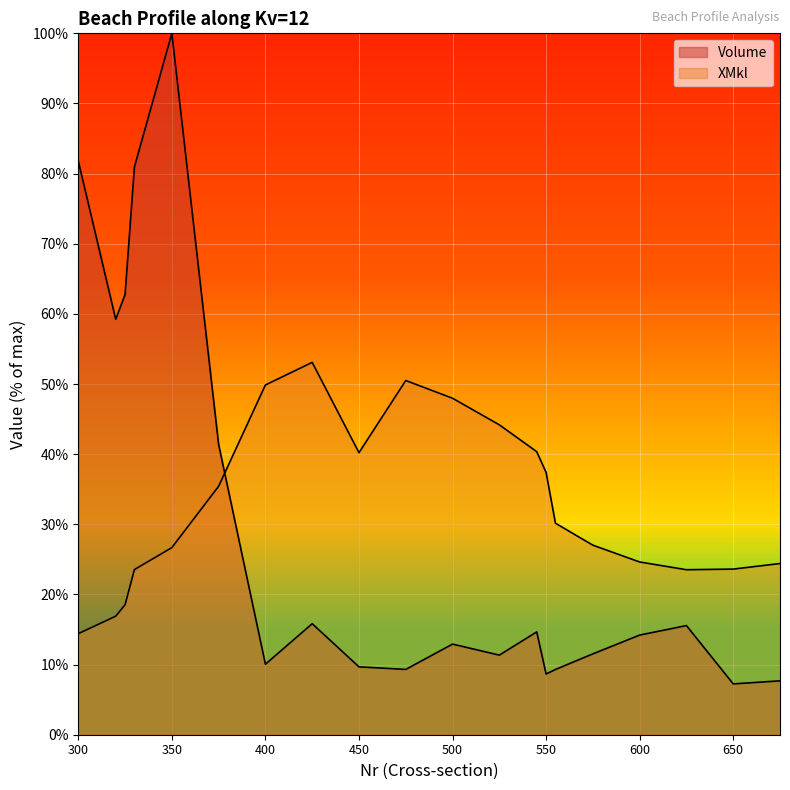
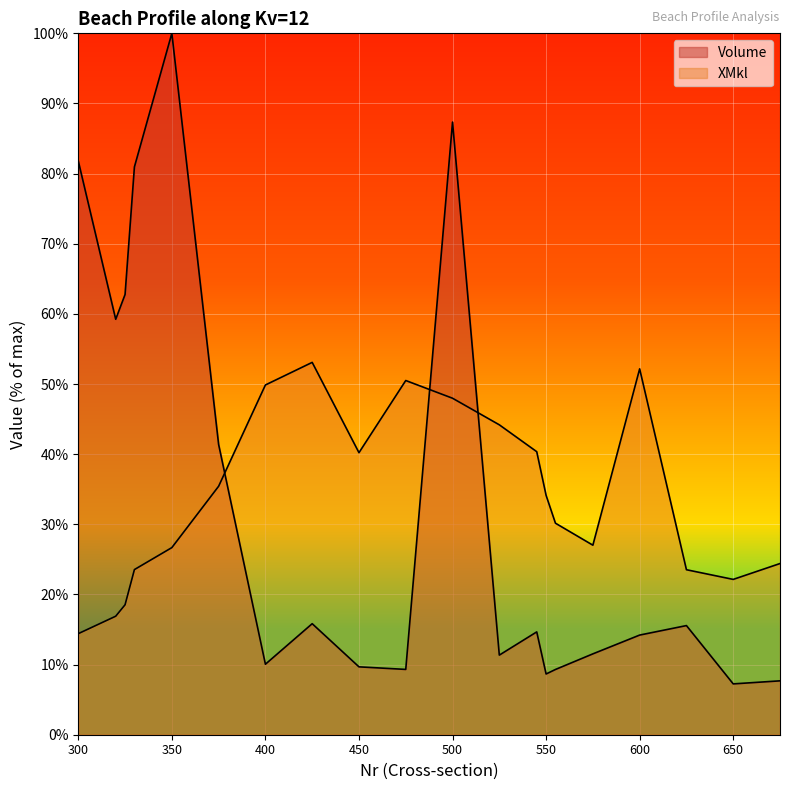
Volume, 500: 13% -> 87%
XMkl, 550: 37% -> 34%
XMkl, 600: 25% -> 52%
XMkl, 650: 24% -> 22%
